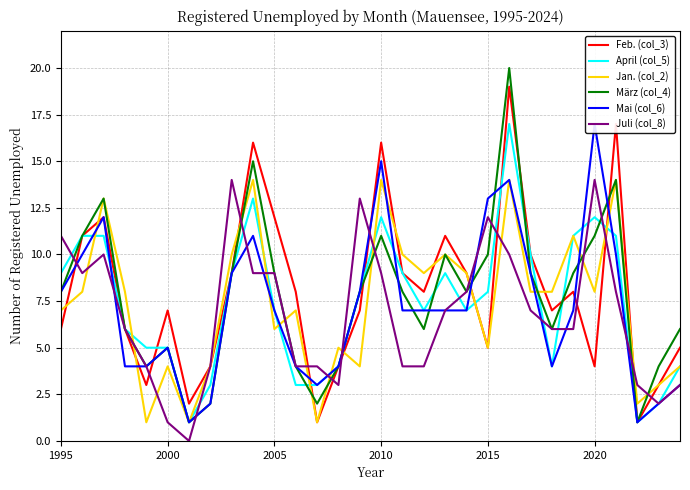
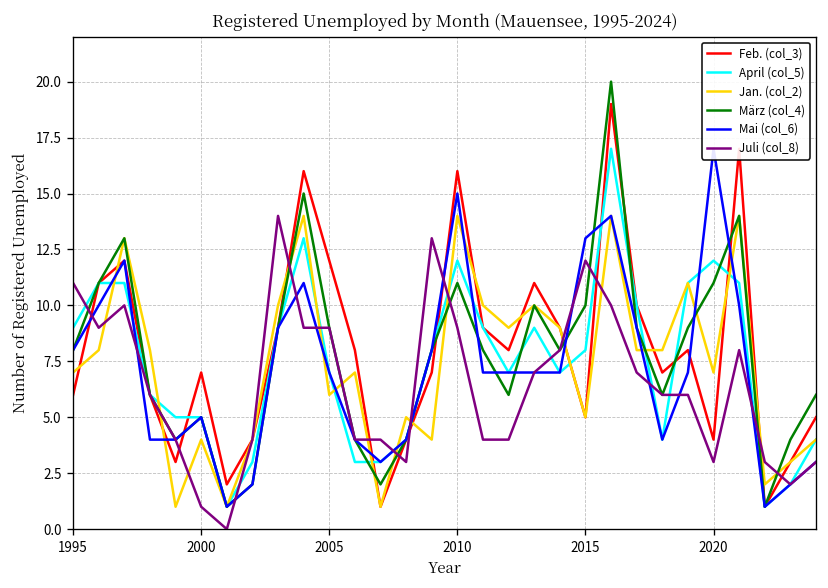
Jan. (col_2), 2020: 8 -> 7
Juli (col_8), 2020: 14 -> 3
